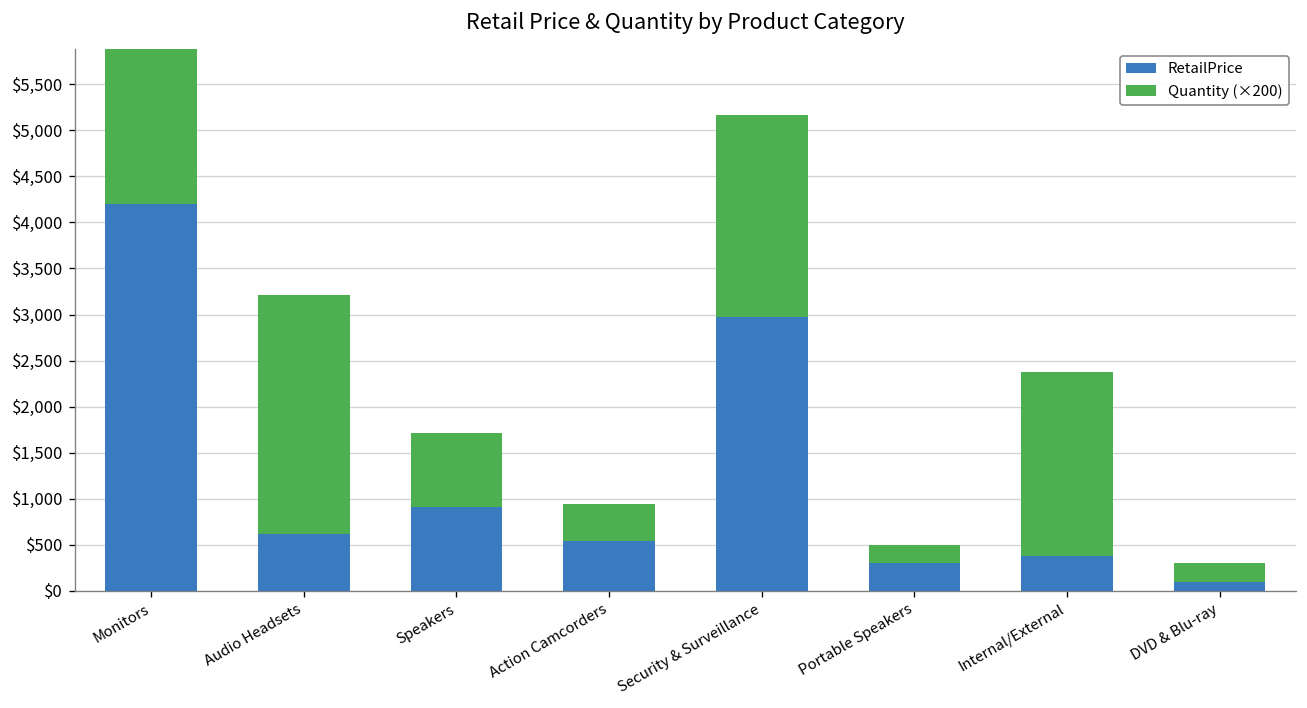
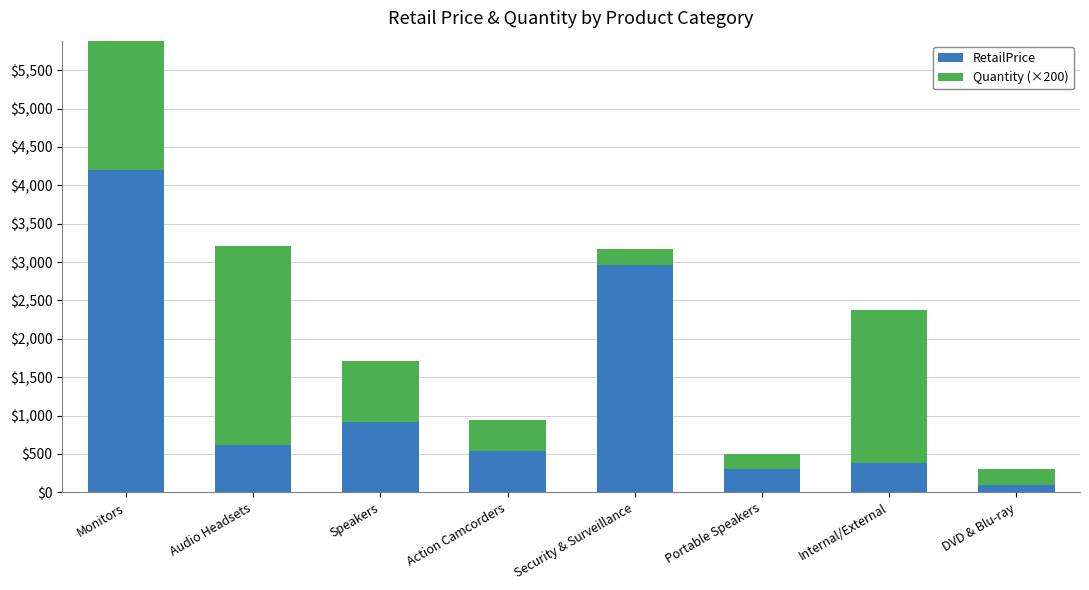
Quantity (×200), Security & Surveillance: $2,200 -> $200
